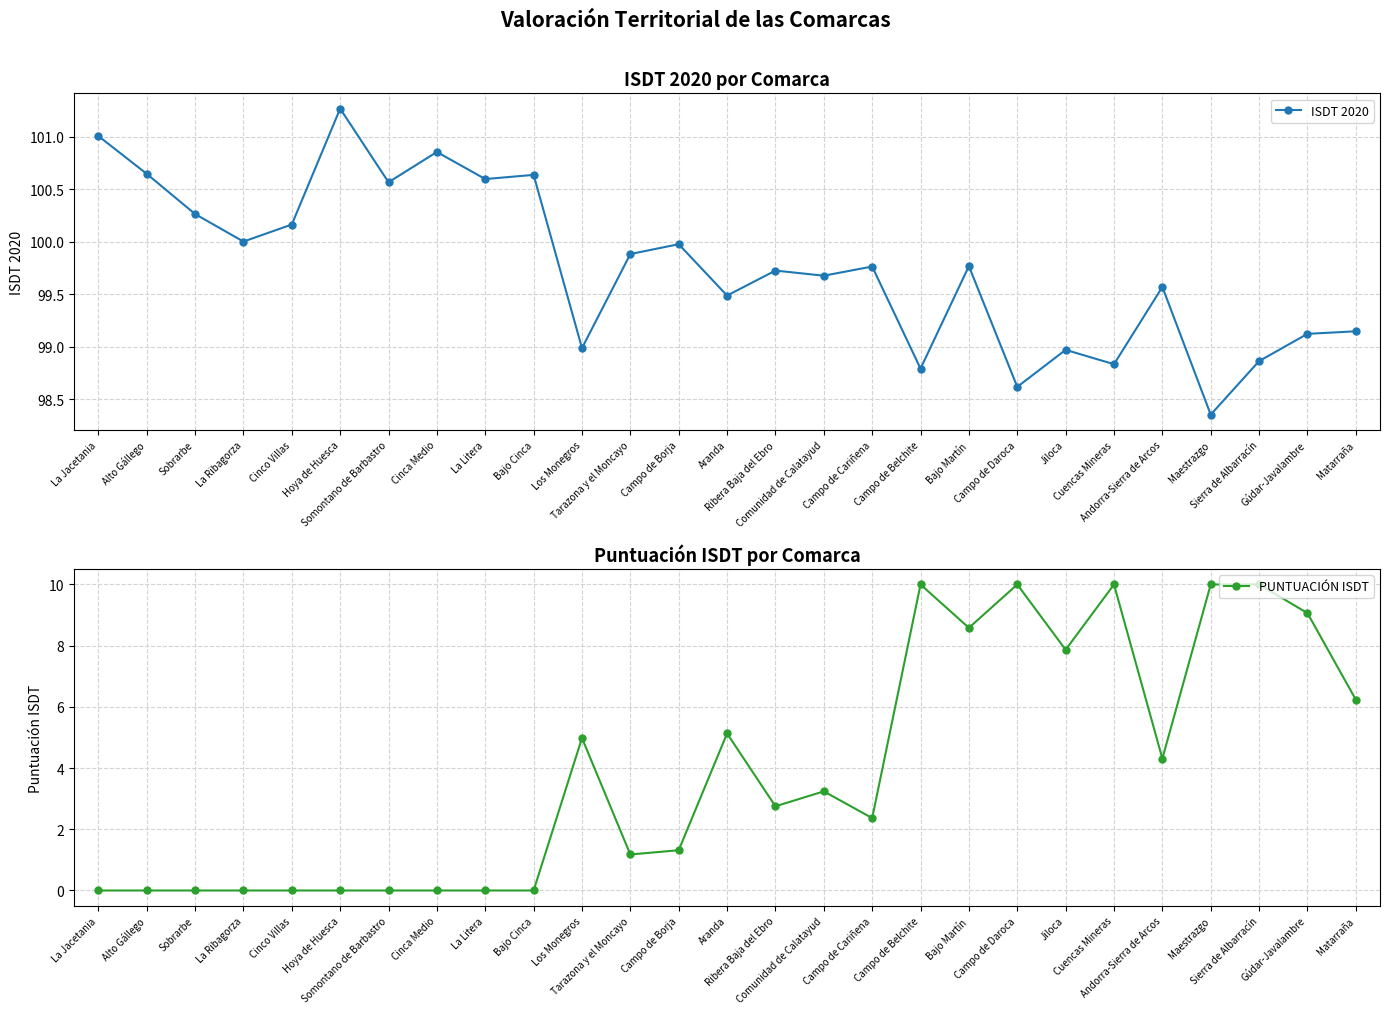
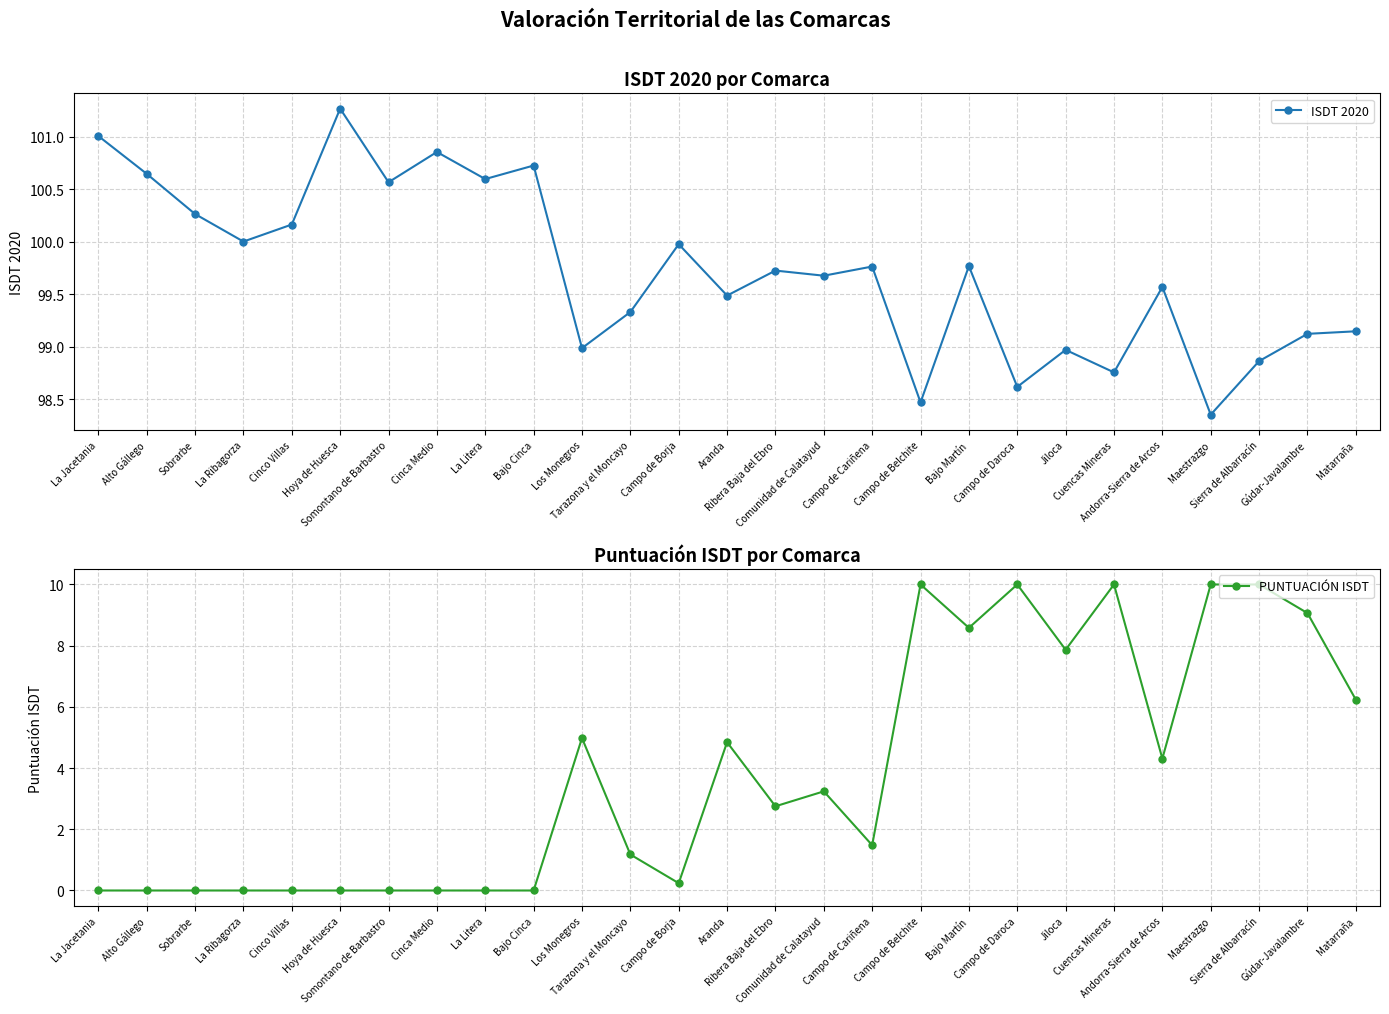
ISDT 2020 por Comarca, Bajo Cinca: 100.64 -> 100.73
ISDT 2020 por Comarca, Tarazona y el Moncayo: 99.88 -> 99.33
ISDT 2020 por Comarca, Campo de Belchite: 98.79 -> 98.47
ISDT 2020 por Comarca, Cuencas Mineras: 98.83 -> 98.76
Puntuación ISDT por Comarca, Campo de Borja: 1.3 -> 0.2
Puntuación ISDT por Comarca, Aranda: 5.1 -> 4.8
Puntuación ISDT por Comarca, Campo de Cariñena: 2.4 -> 1.5
